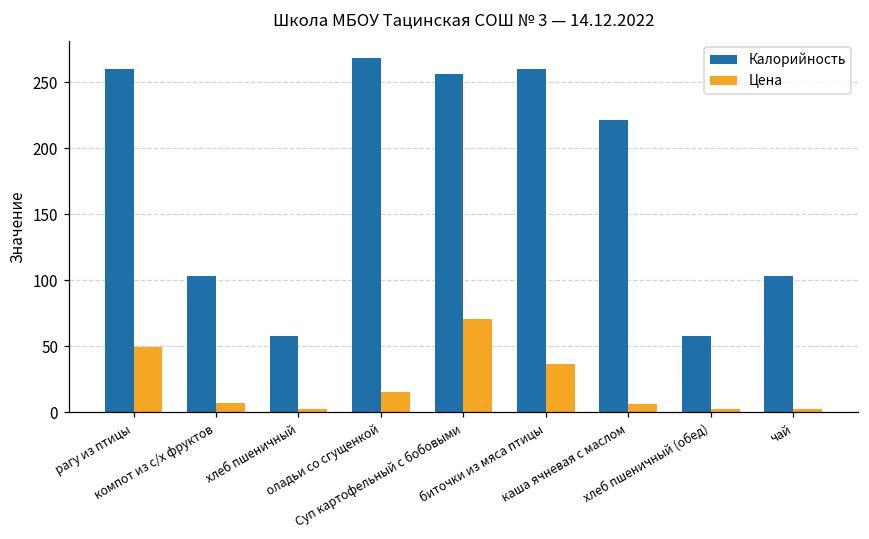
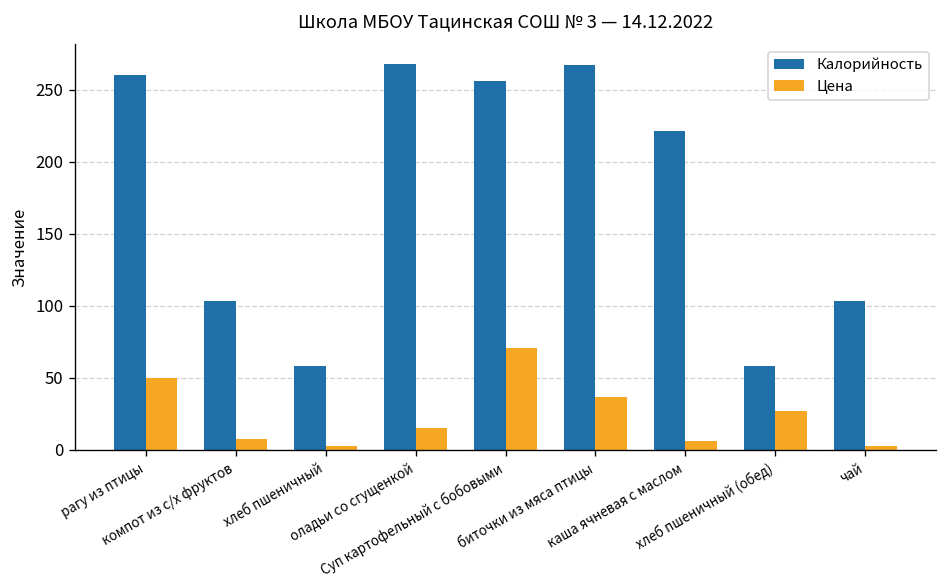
Калорийность, биточки из мяса птицы: 260 -> 267
Цена, хлеб пшеничный (обед): 3 -> 27
